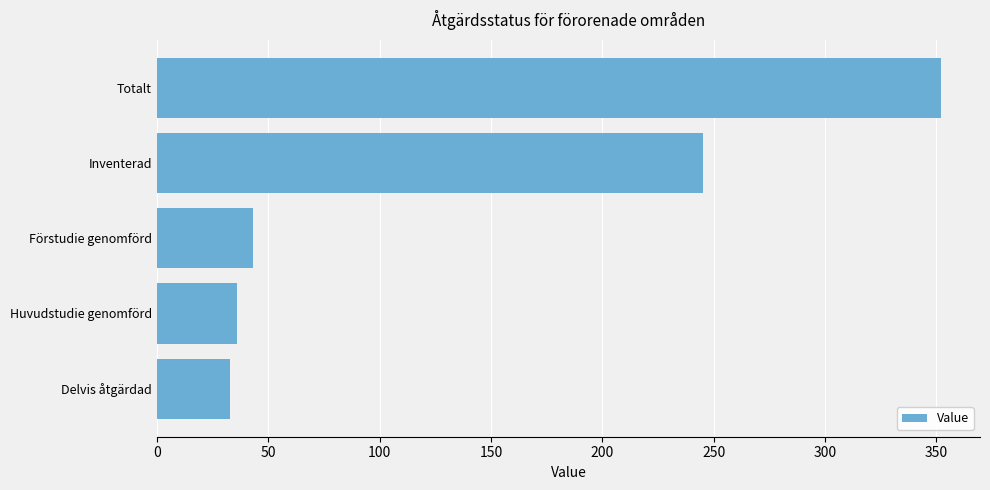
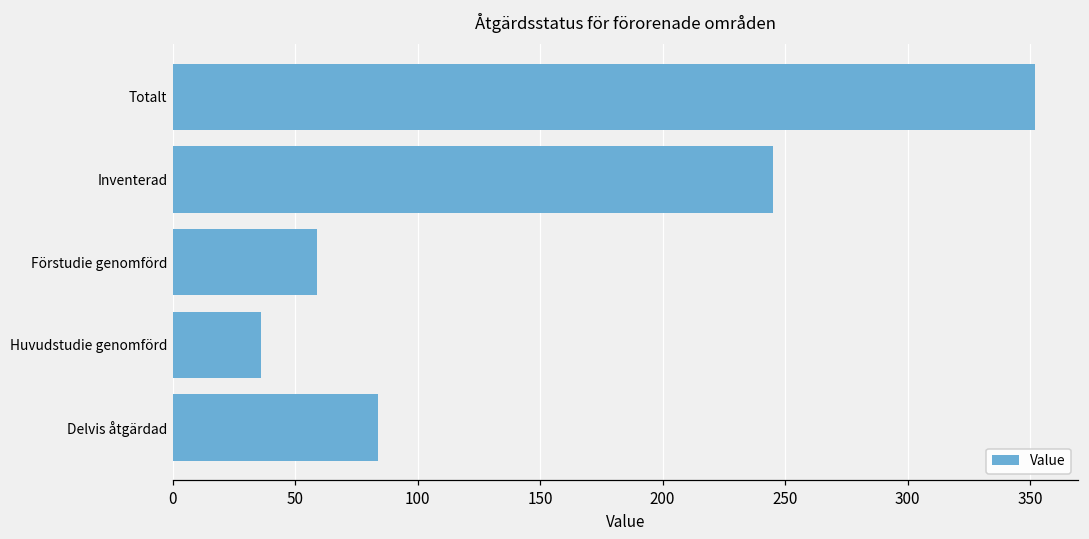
Förstudie genomförd: 43 -> 59
Delvis åtgärdad: 33 -> 84
